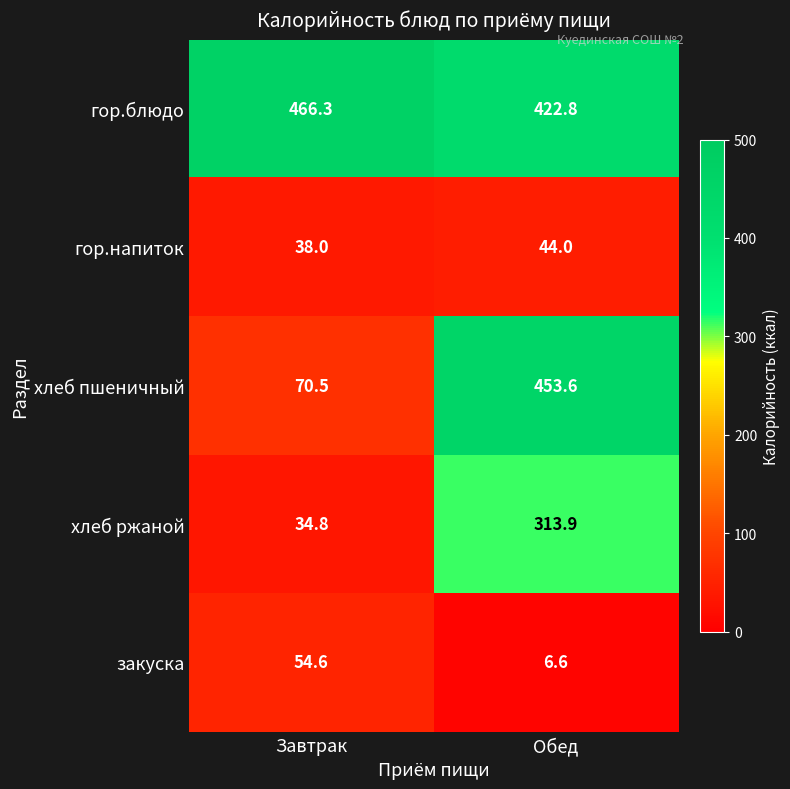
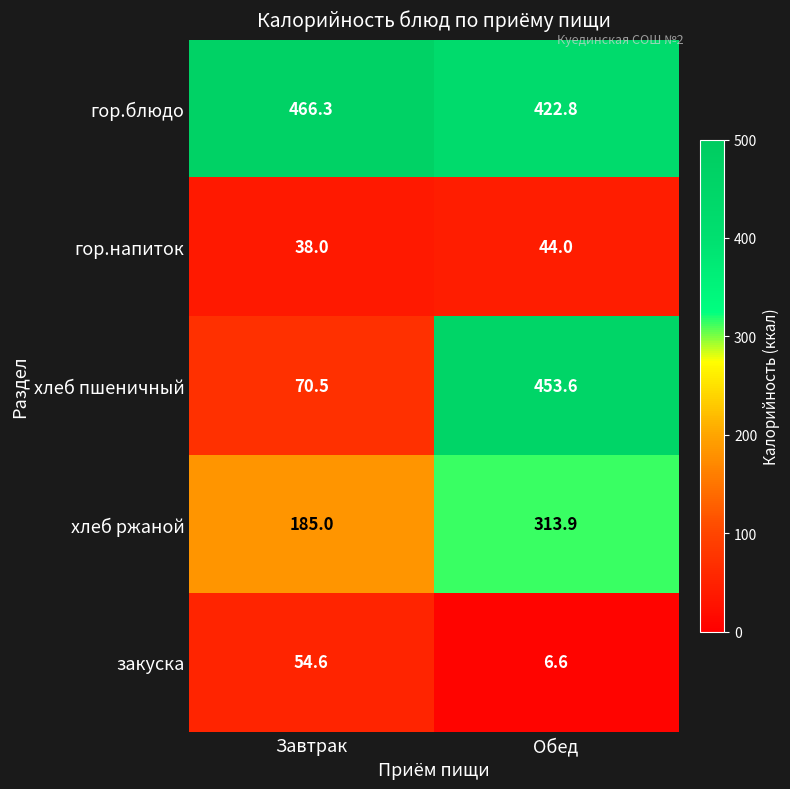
хлеб ржаной, Завтрак: 34.8 -> 185.0
